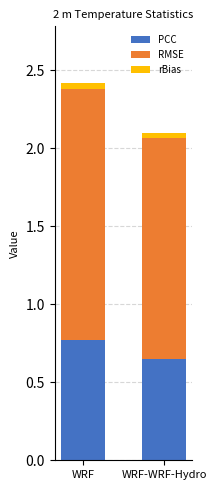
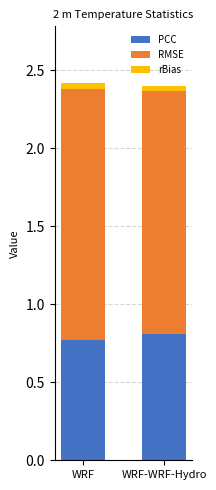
PCC, WRF-WRF-Hydro: 0.65 -> 0.81
RMSE, WRF-WRF-Hydro: 1.42 -> 1.56
